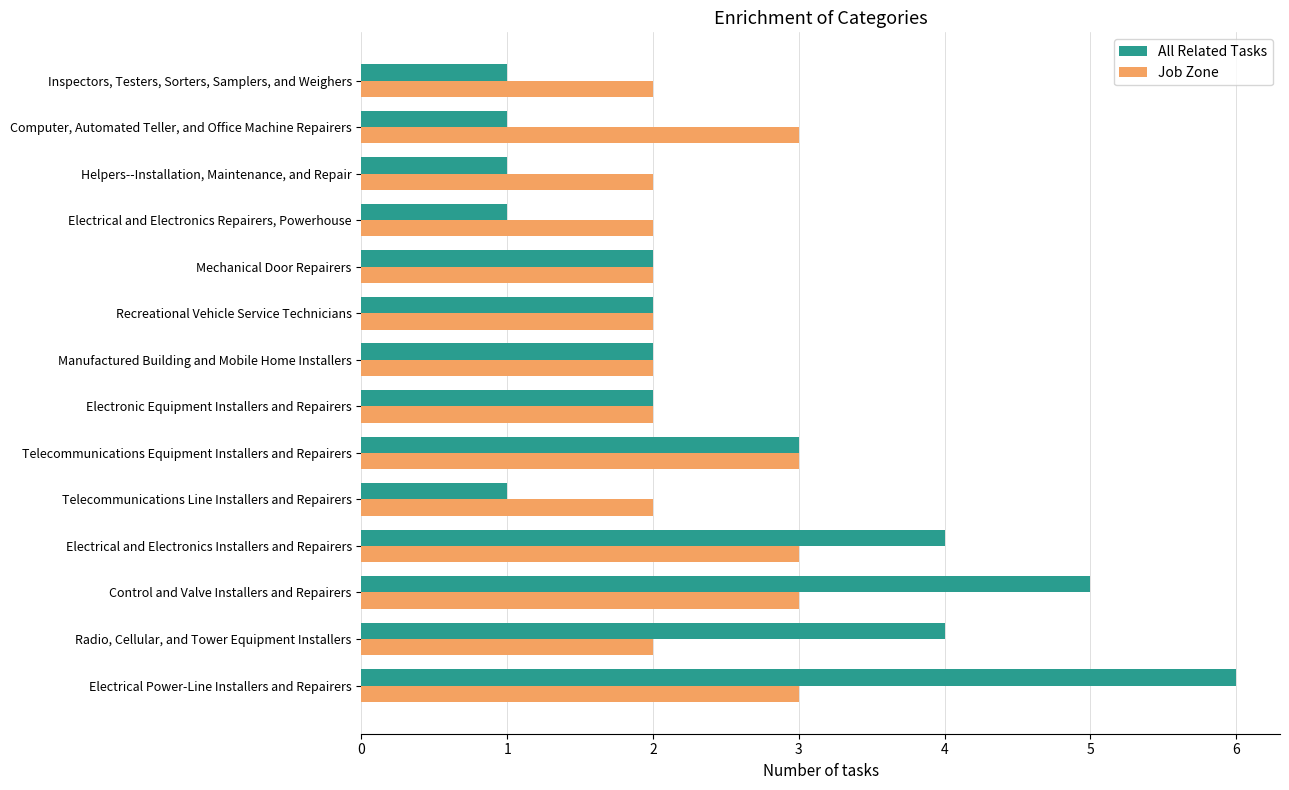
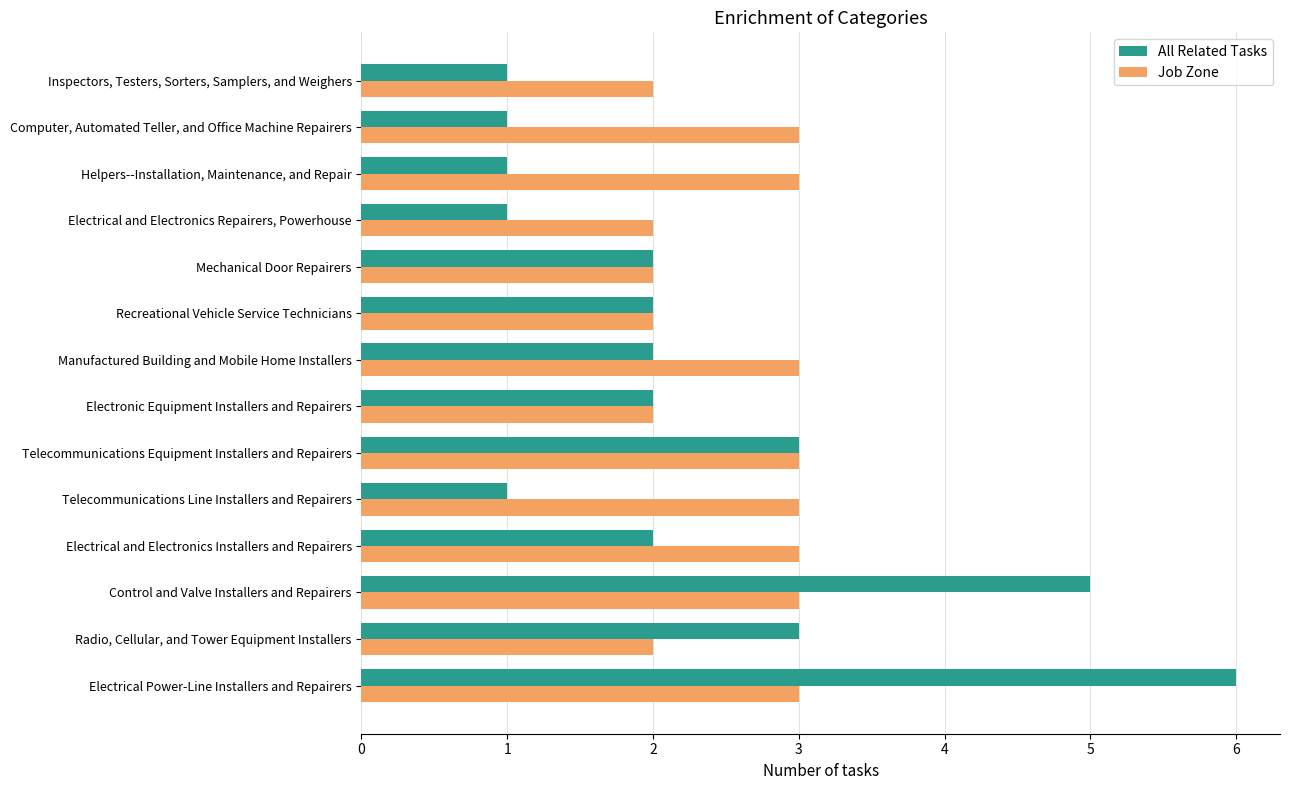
Job Zone, Helpers--Installation, Maintenance, and Repair: 2 -> 3
Job Zone, Manufactured Building and Mobile Home Installers: 2 -> 3
Job Zone, Telecommunications Line Installers and Repairers: 2 -> 3
All Related Tasks, Electrical and Electronics Installers and Repairers: 4 -> 2
All Related Tasks, Radio, Cellular, and Tower Equipment Installers: 4 -> 3
